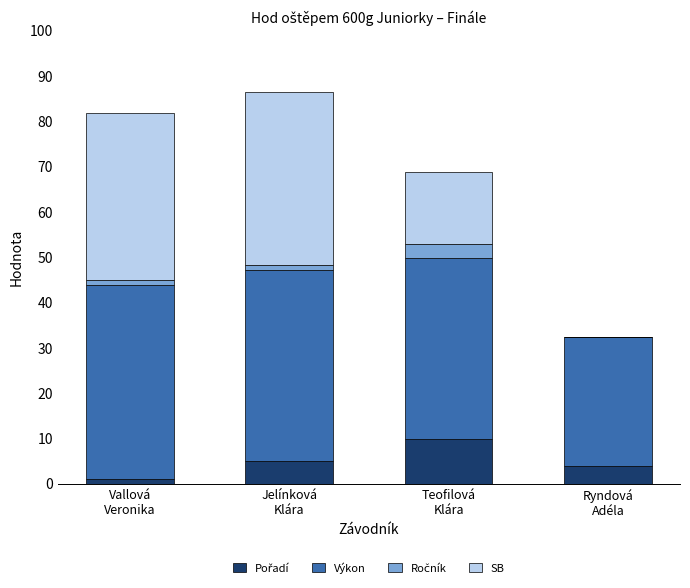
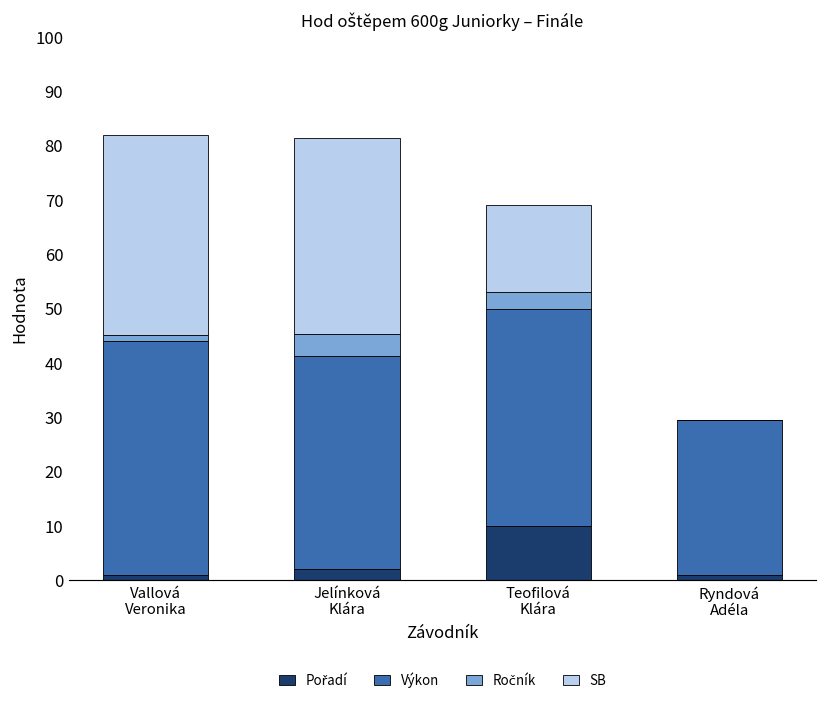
Pořadí, Jelínková Klára: 5 -> 2
Výkon, Jelínková Klára: 42 -> 39
Ročník, Jelínková Klára: 1 -> 4
SB, Jelínková Klára: 38 -> 36
Pořadí, Ryndová Adéla: 4 -> 1
